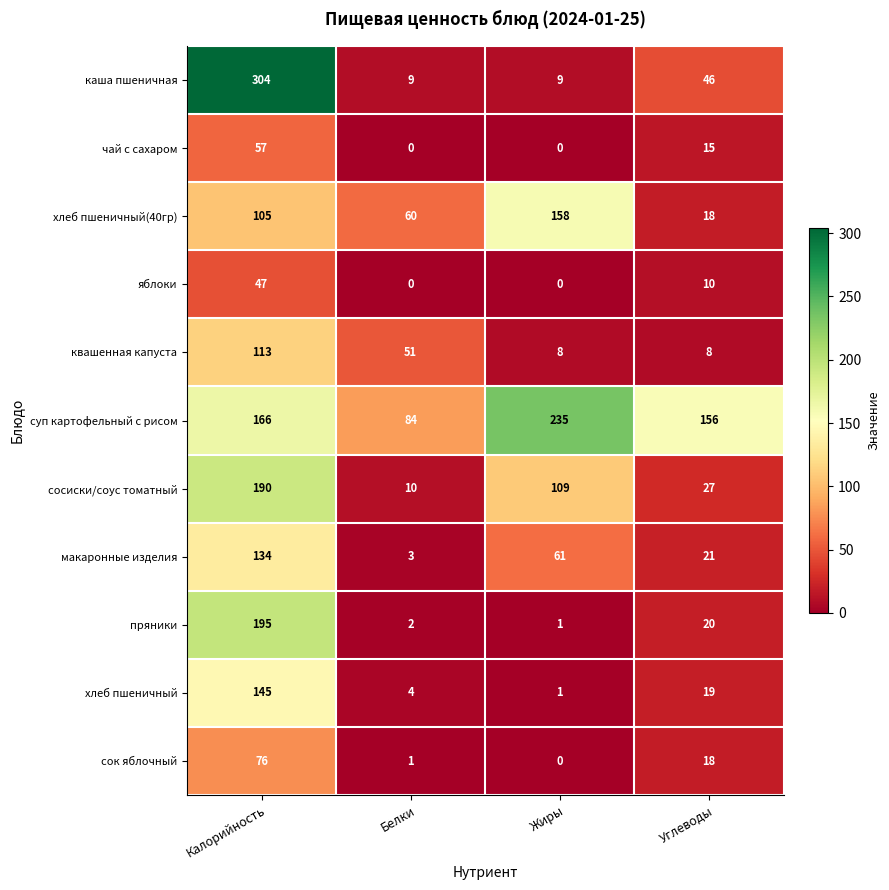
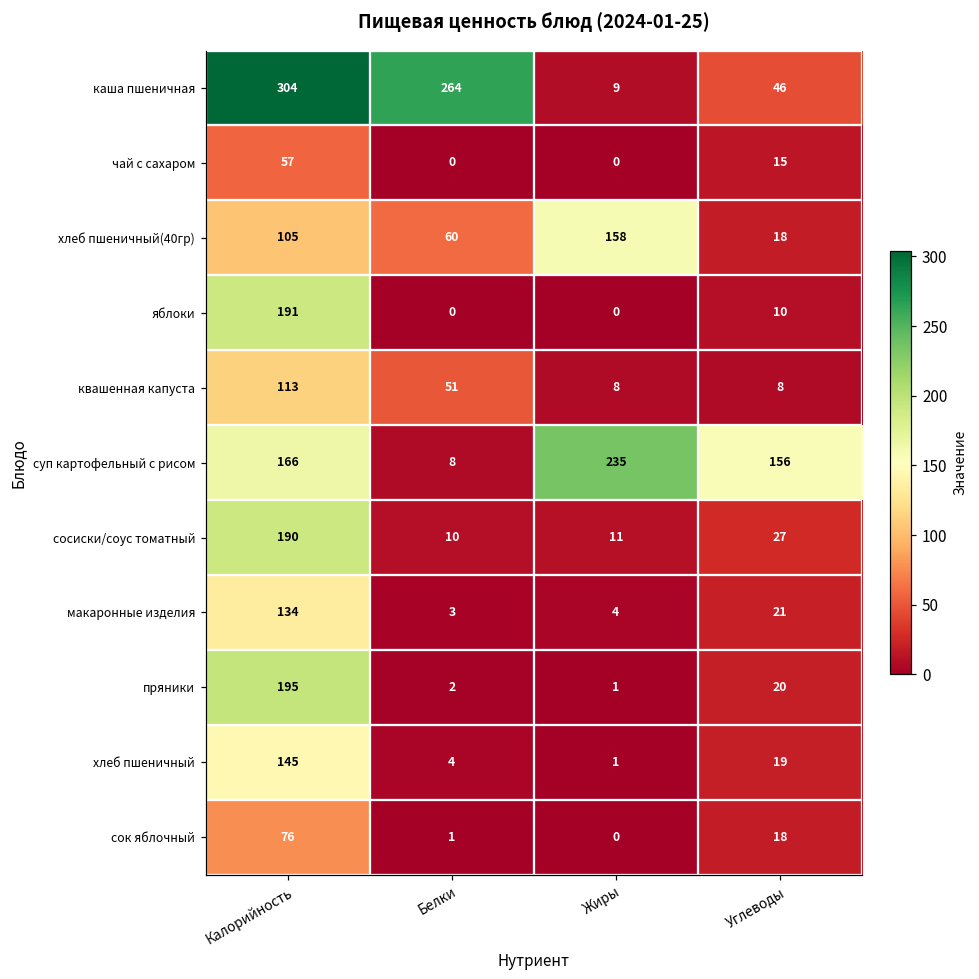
каша пшеничная, Белки: 9 -> 264
яблоки, Калорийность: 47 -> 191
суп картофельный с рисом, Белки: 84 -> 8
сосиски/соус томатный, Жиры: 109 -> 11
макаронные изделия, Жиры: 61 -> 4
